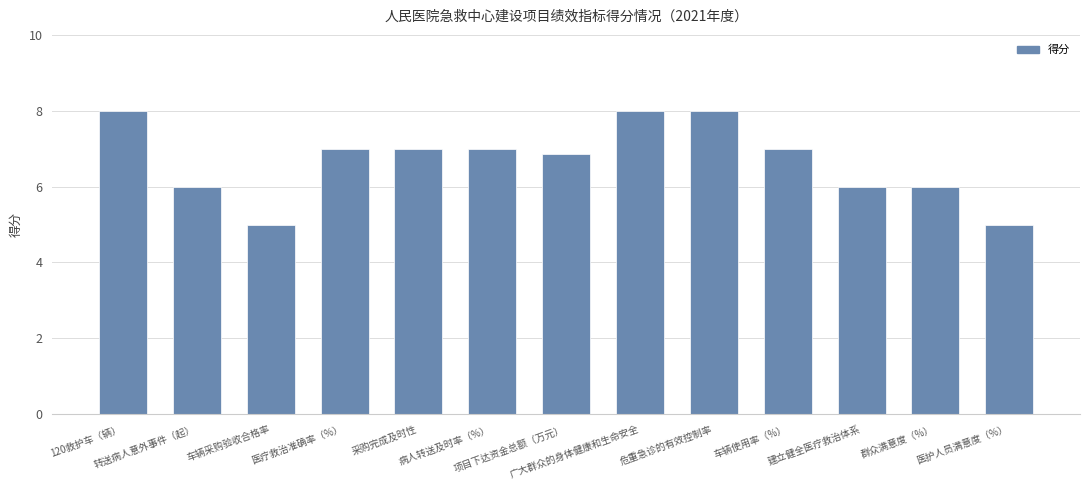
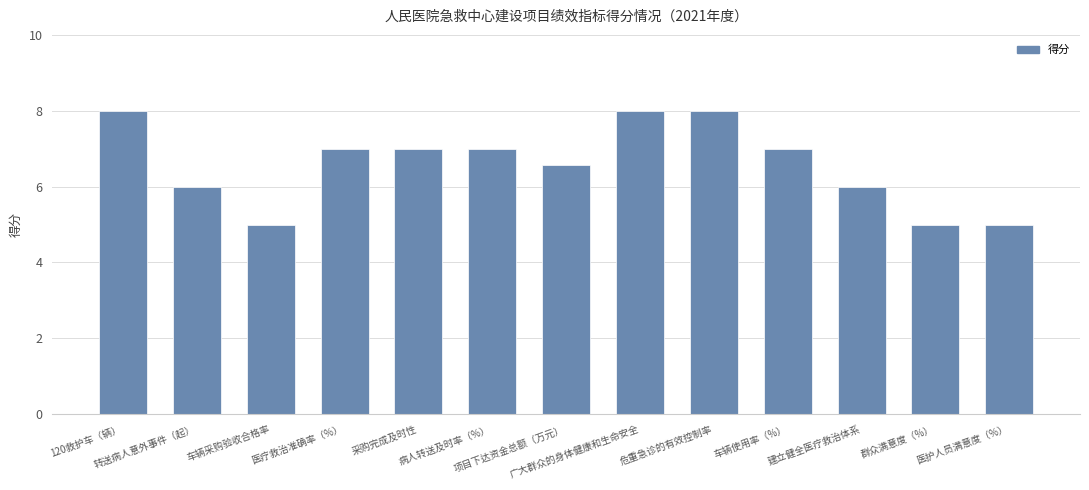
项目下达资金总额（万元）: 6.9 -> 6.6
群众满意度（%）: 6 -> 5
